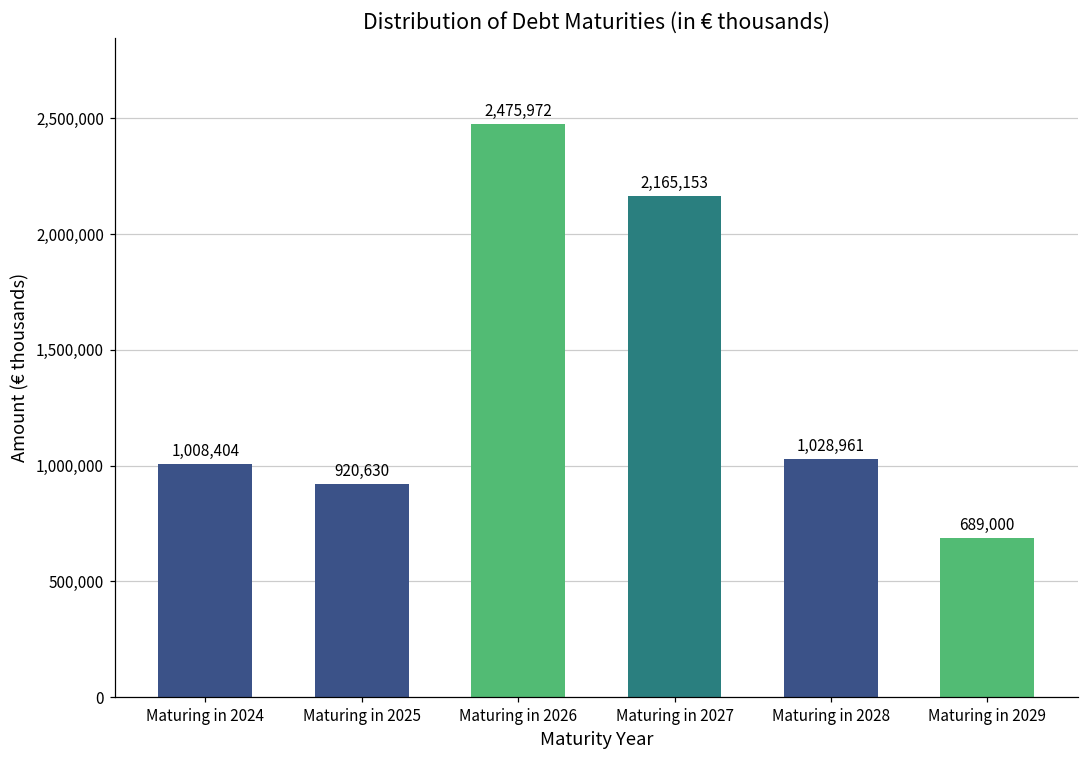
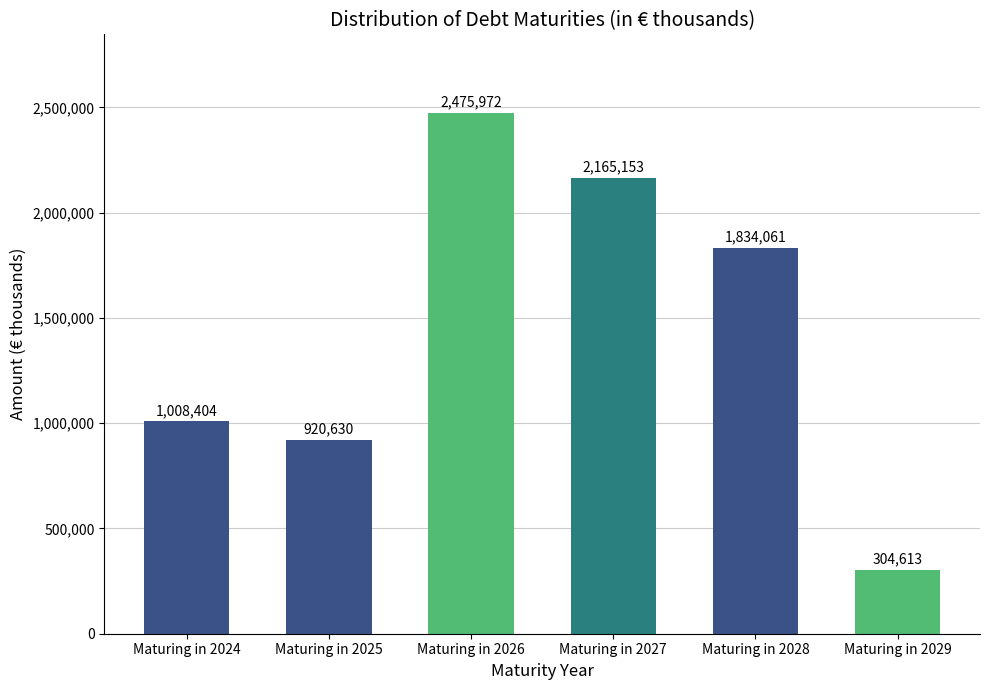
Maturing in 2028: 1,028,961 -> 1,834,061
Maturing in 2029: 689,000 -> 304,613
